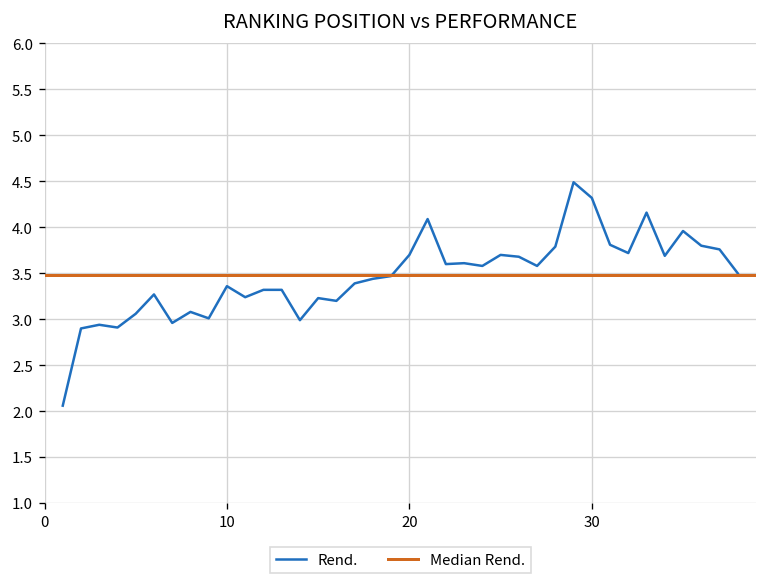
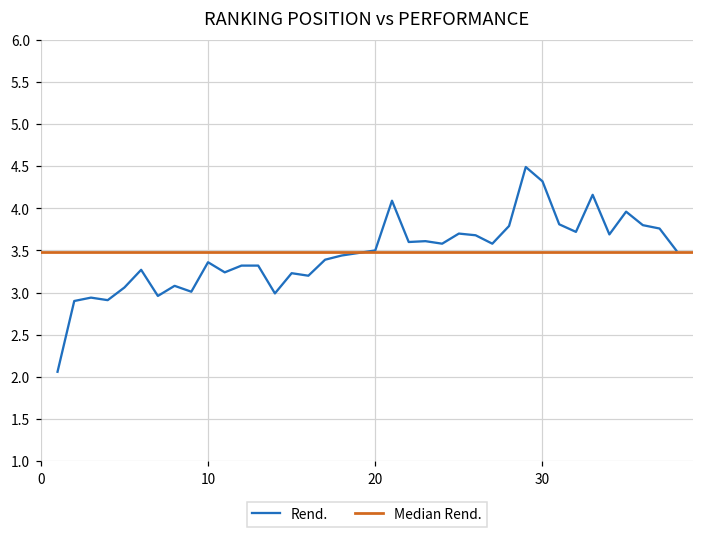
20: 3.7 -> 3.5
